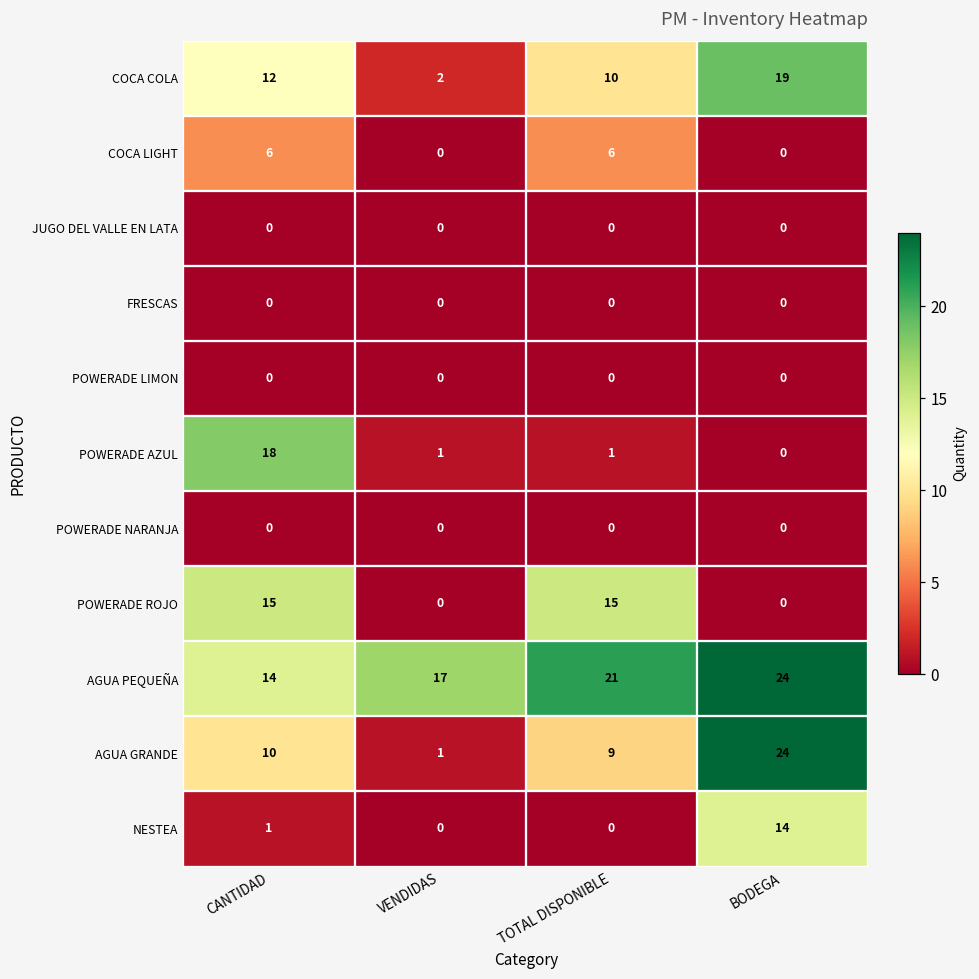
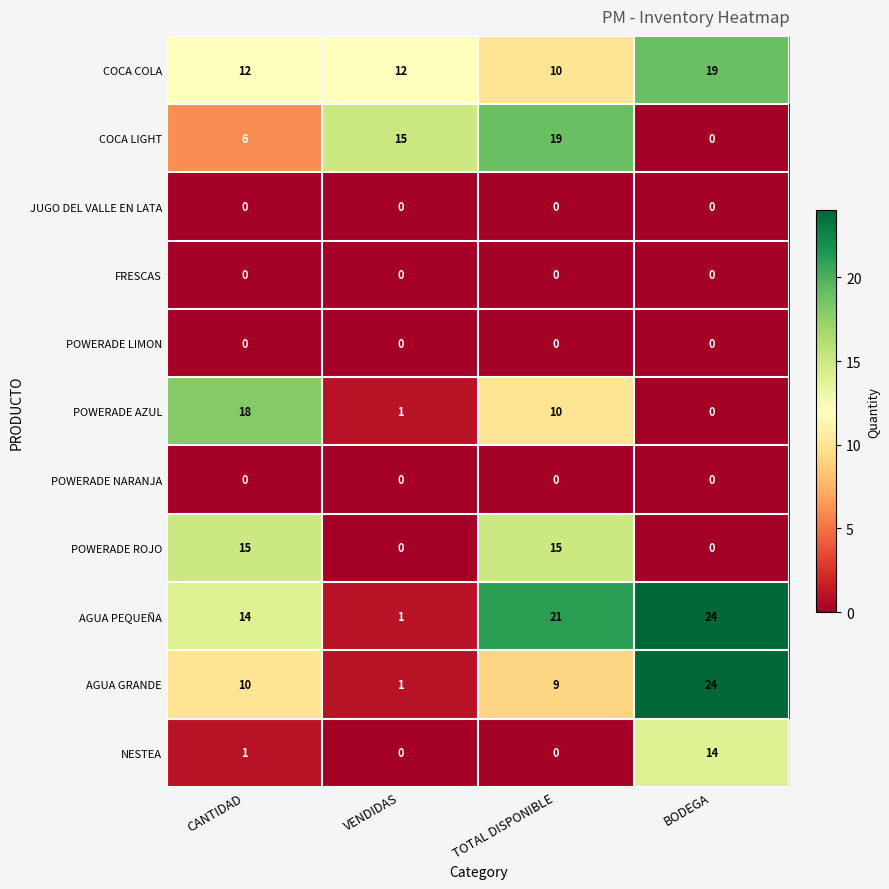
COCA COLA, VENDIDAS: 2 -> 12
COCA LIGHT, VENDIDAS: 0 -> 15
COCA LIGHT, TOTAL DISPONIBLE: 6 -> 19
POWERADE AZUL, TOTAL DISPONIBLE: 1 -> 10
AGUA PEQUEÑA, VENDIDAS: 17 -> 1
